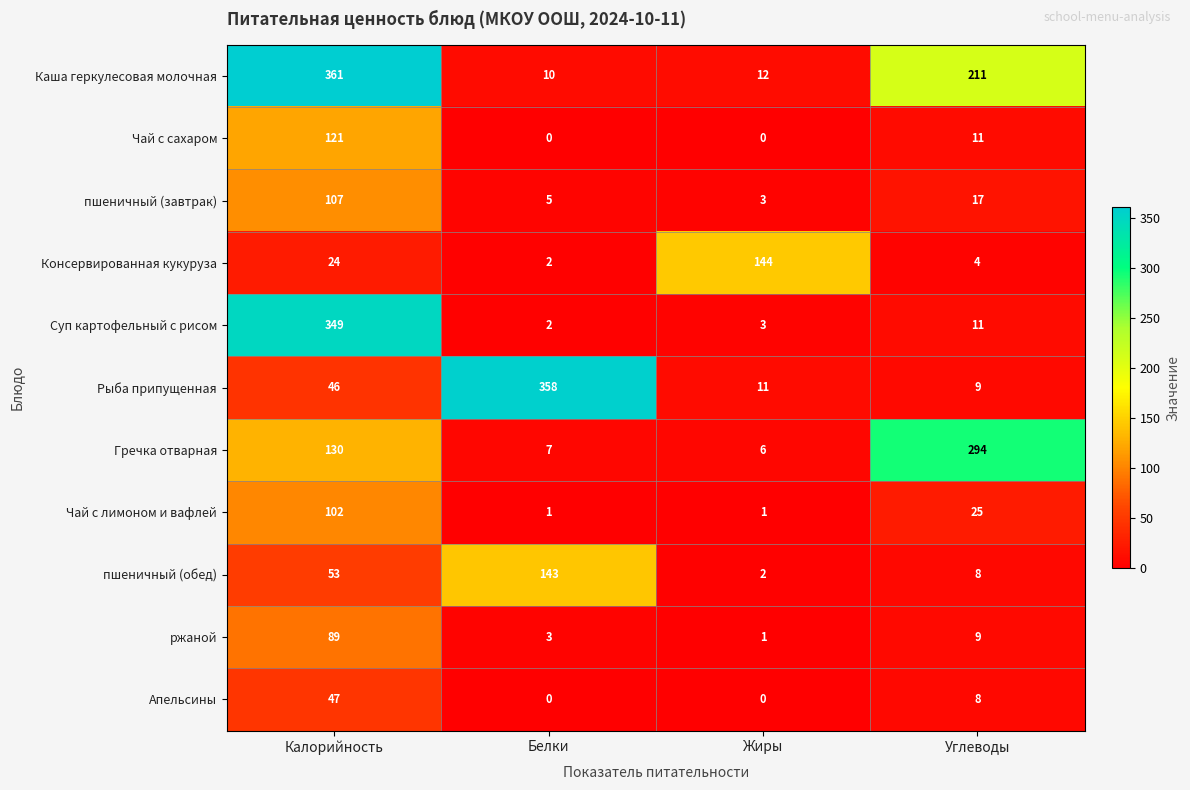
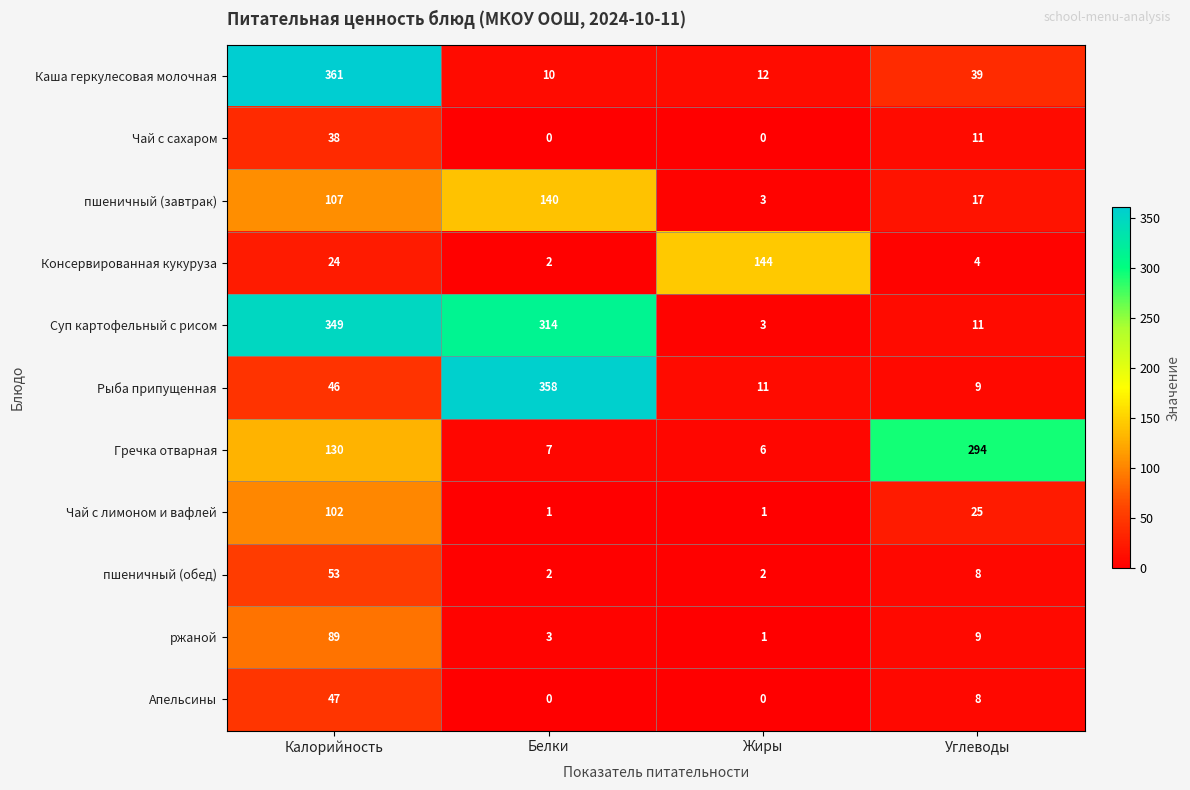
Каша геркулесовая молочная, Углеводы: 211 -> 39
Чай с сахаром, Калорийность: 121 -> 38
пшеничный (завтрак), Белки: 5 -> 140
Суп картофельный с рисом, Белки: 2 -> 314
пшеничный (обед), Белки: 143 -> 2
